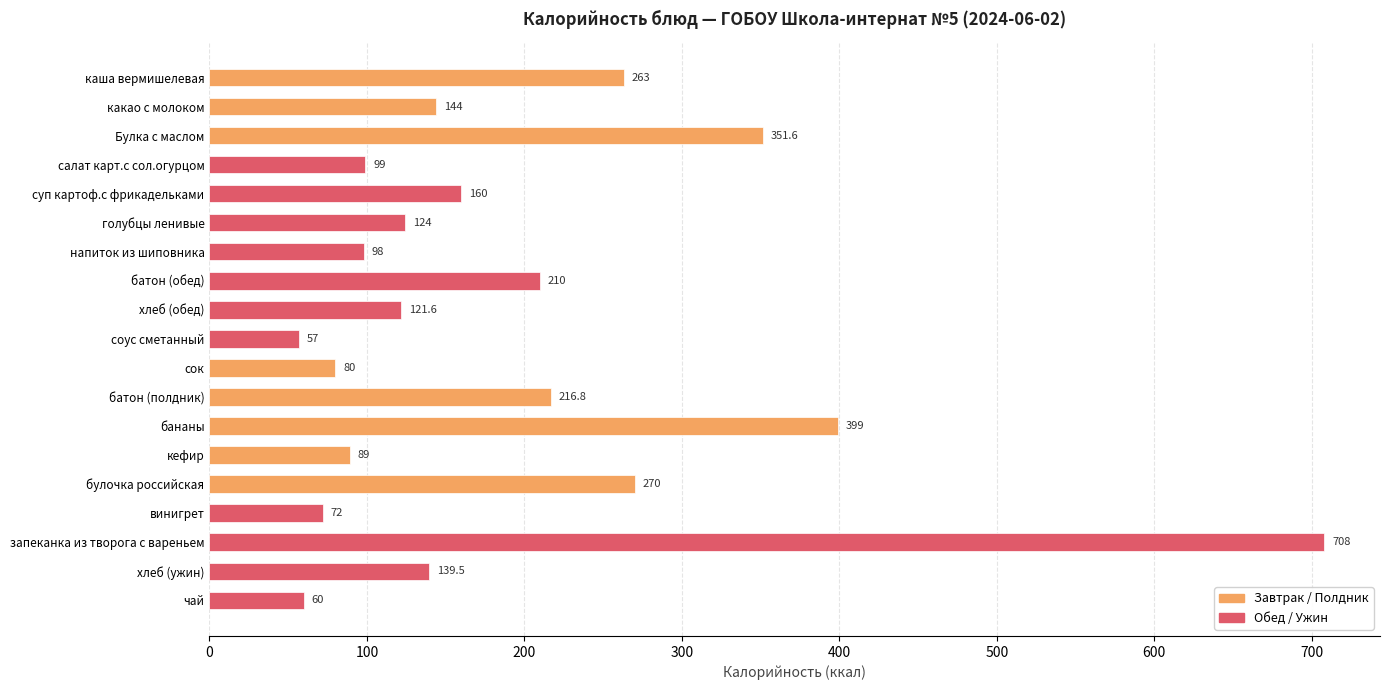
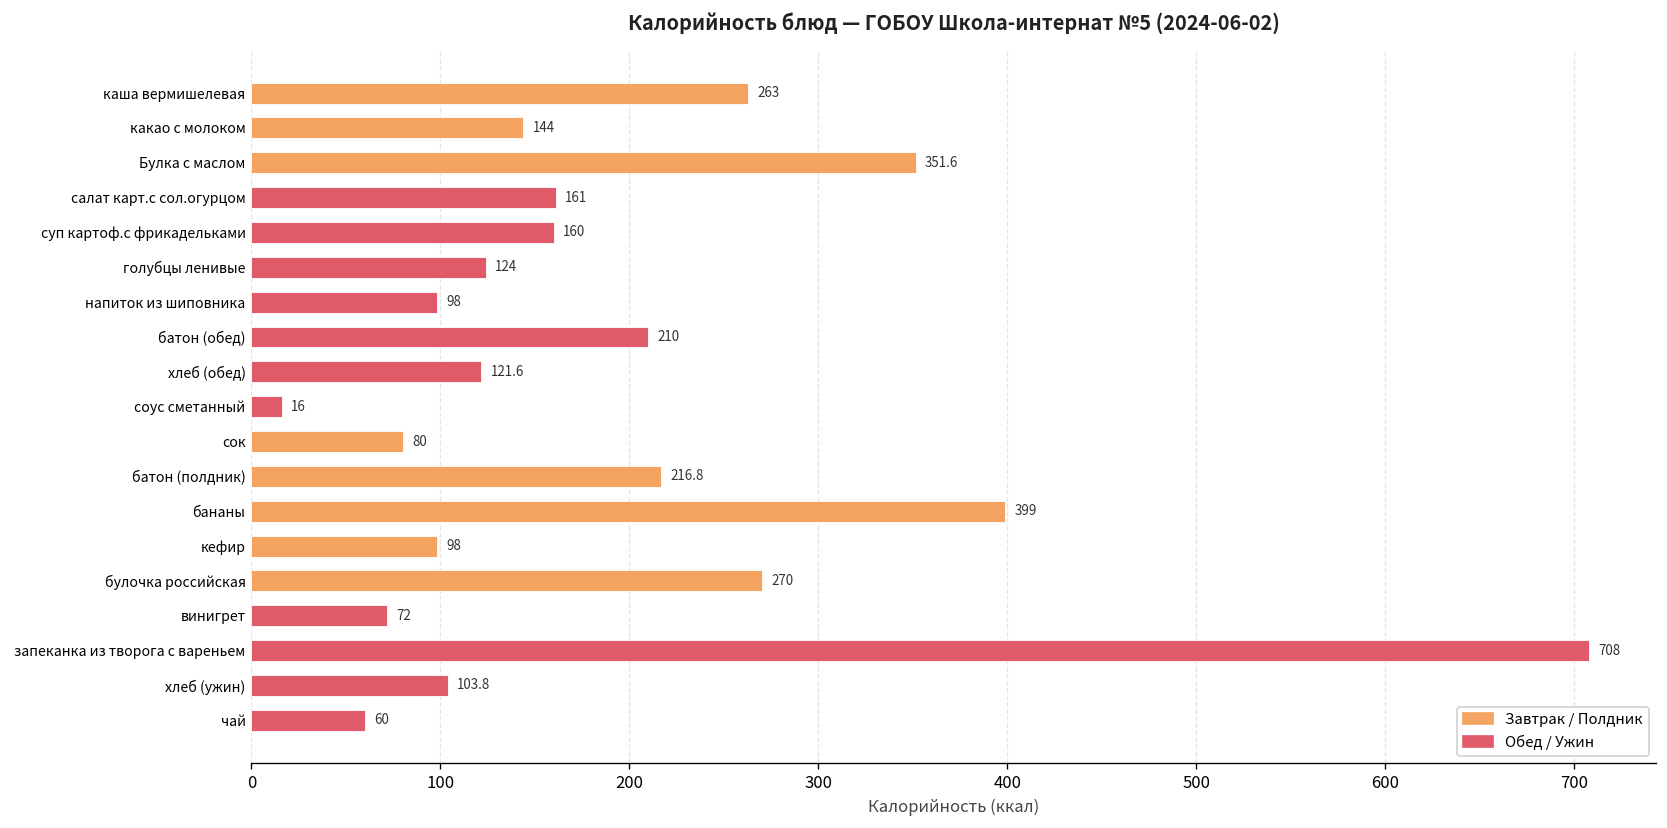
салат карт.с сол.огурцом: 99 -> 161
соус сметанный: 57 -> 16
кефир: 89 -> 98
хлеб (ужин): 139.5 -> 103.8
